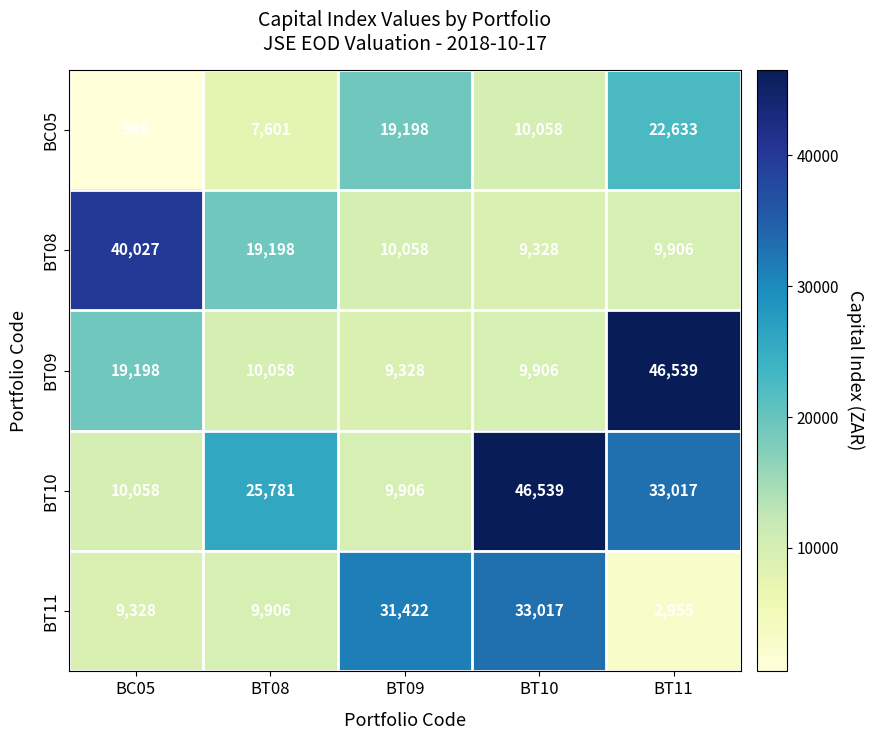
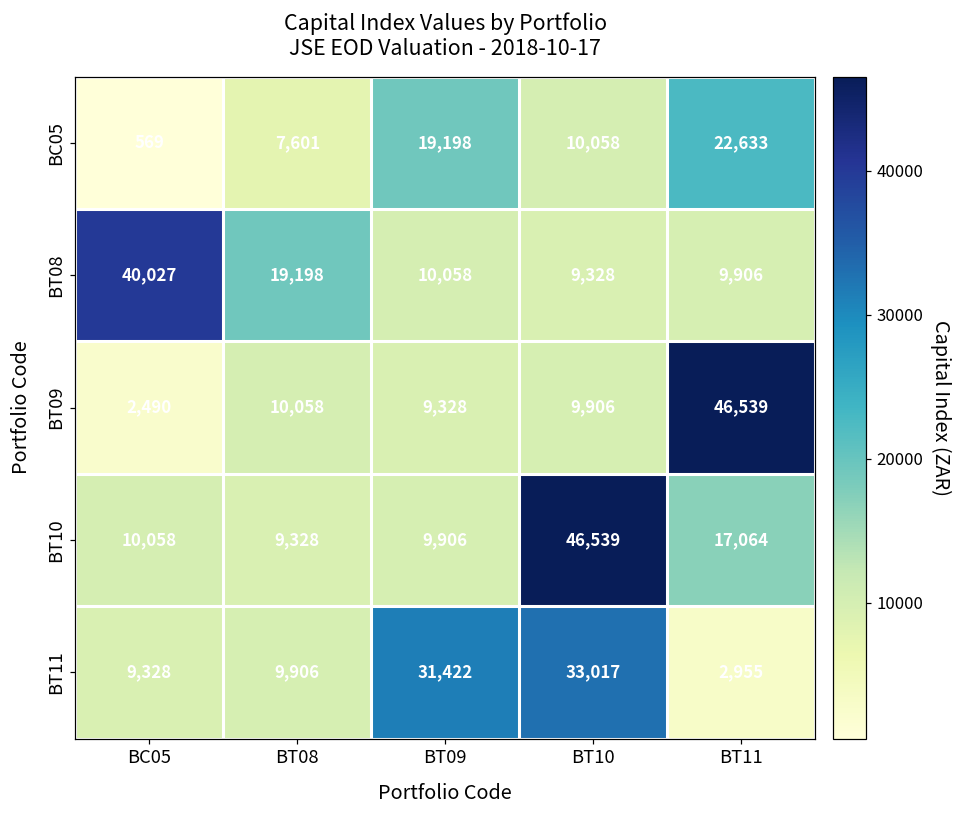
BT09, BC05: 19,198 -> 2,490
BT10, BT08: 25,781 -> 9,328
BT10, BT11: 33,017 -> 17,064
